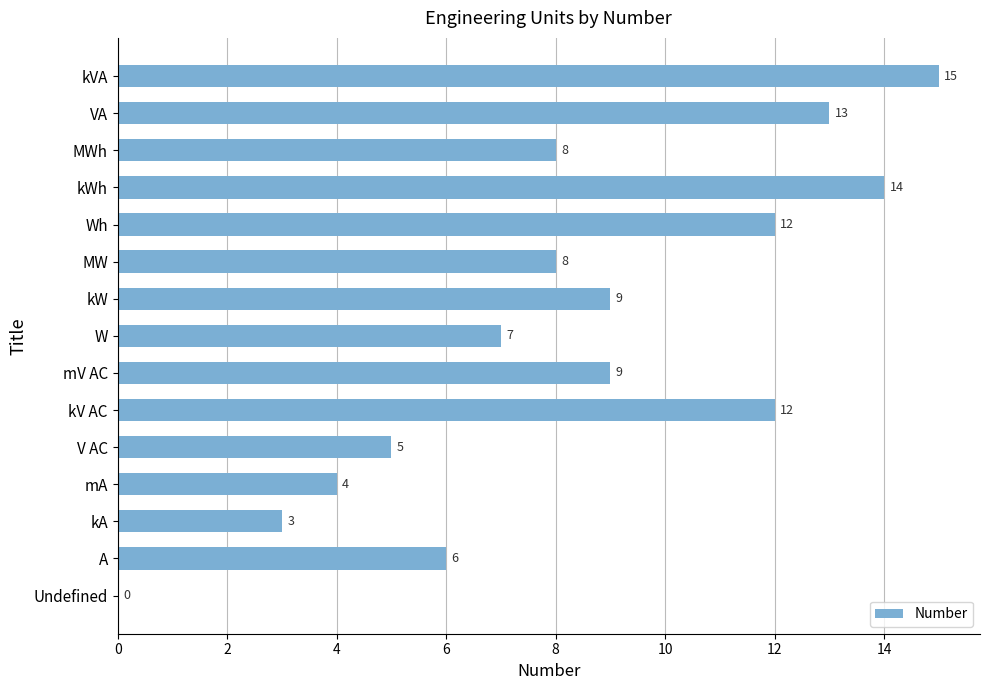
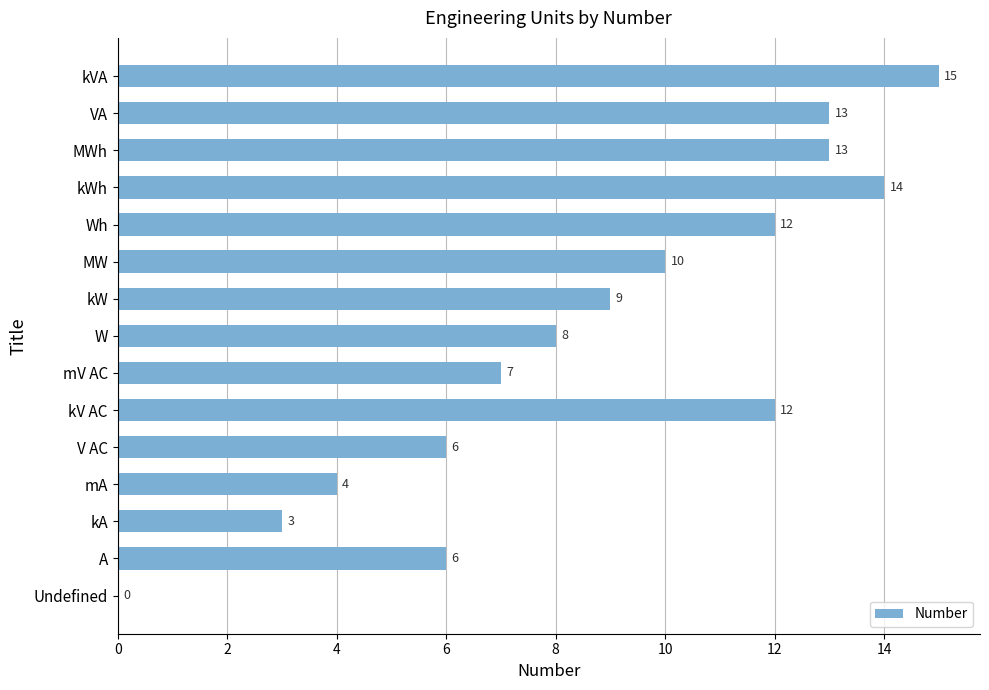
MWh: 8 -> 13
MW: 8 -> 10
W: 7 -> 8
mV AC: 9 -> 7
V AC: 5 -> 6
